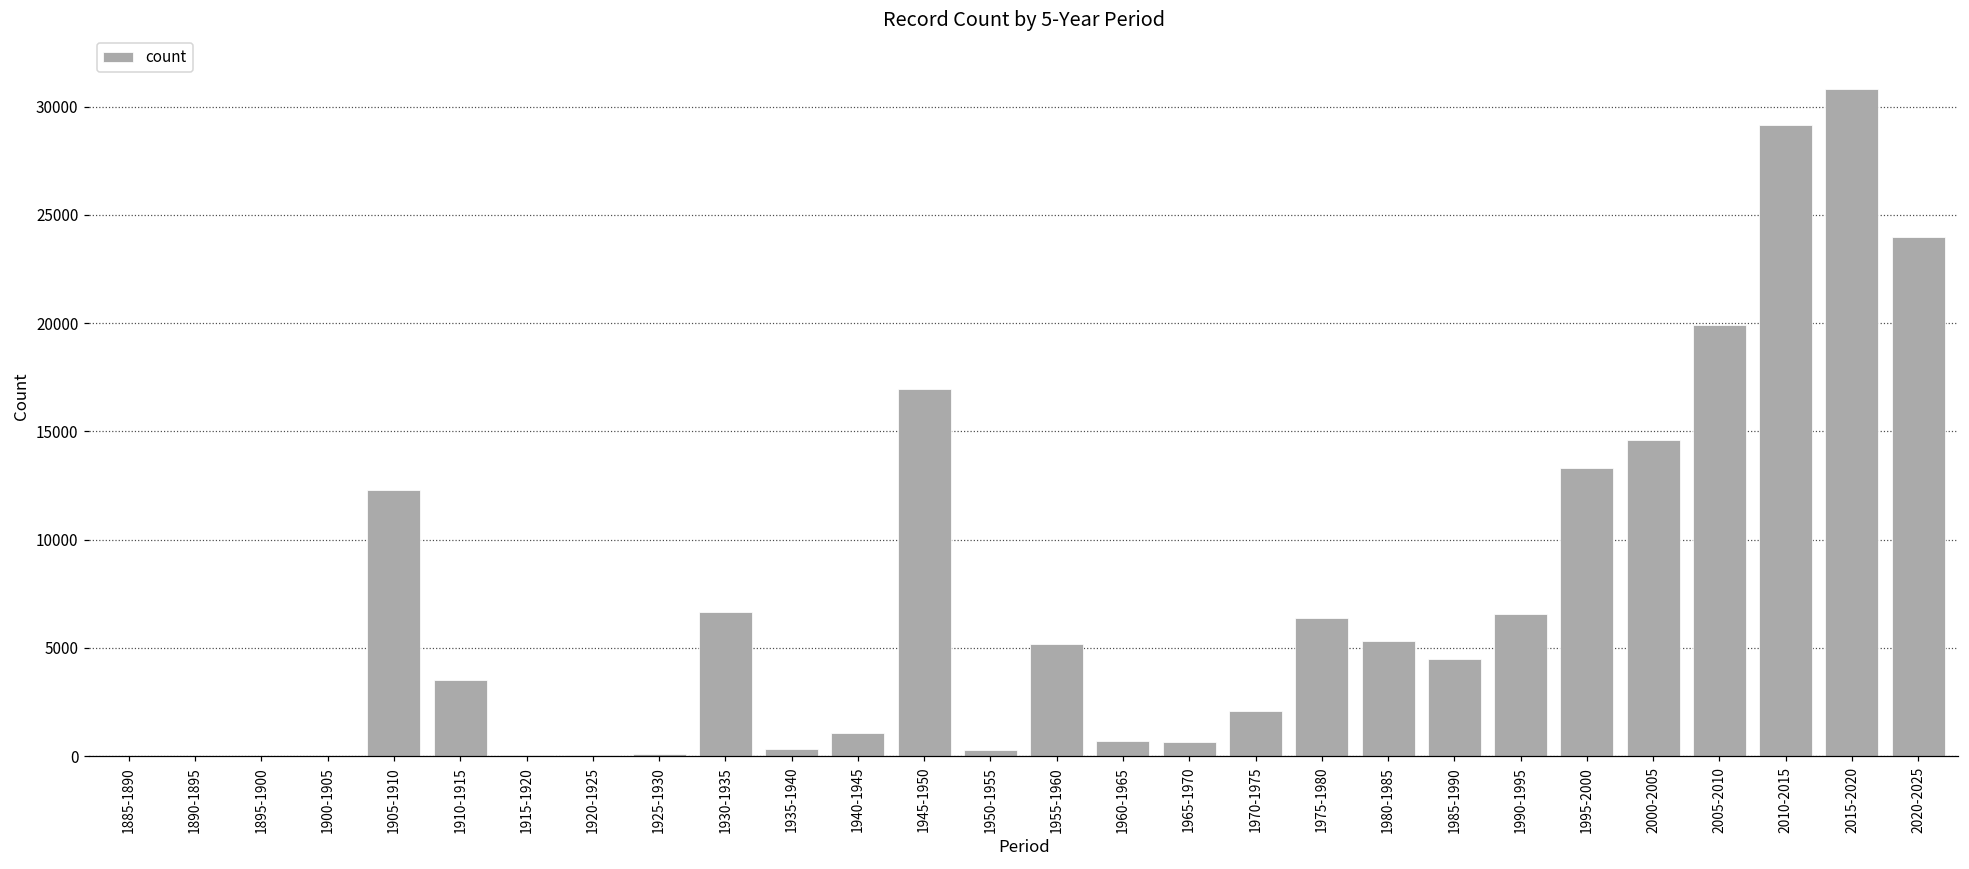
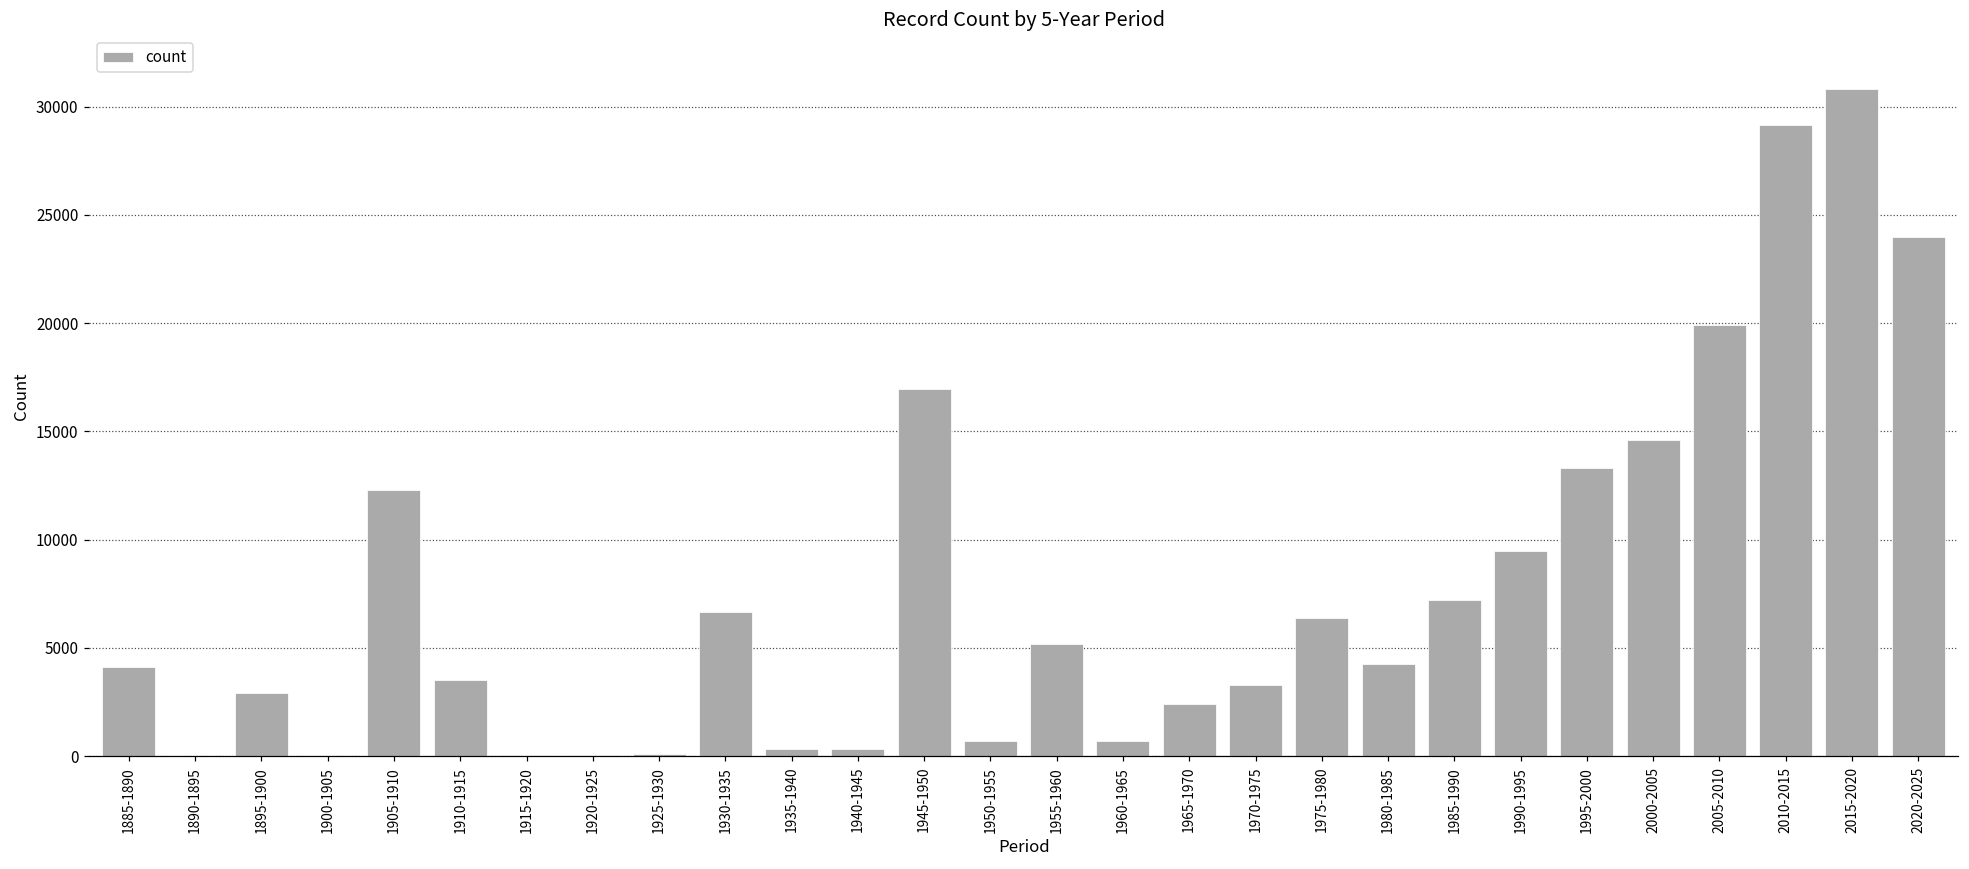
1885-1890: 0 -> 4100
1895-1900: 0 -> 2900
1940-1945: 1100 -> 300
1950-1955: 300 -> 700
1965-1970: 600 -> 2400
1970-1975: 2100 -> 3300
1980-1985: 5300 -> 4200
1985-1990: 4500 -> 7200
1990-1995: 6500 -> 9500
